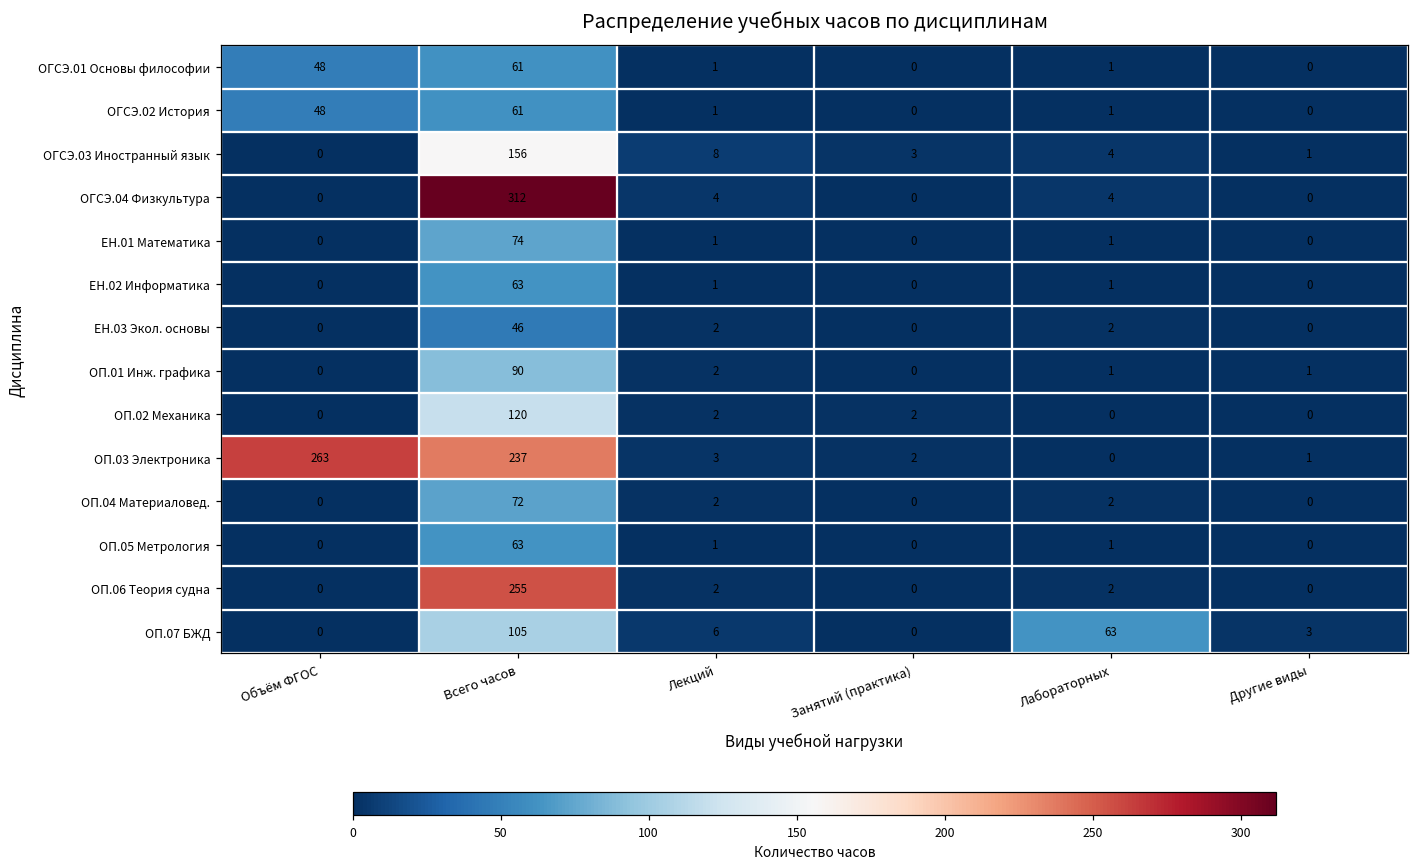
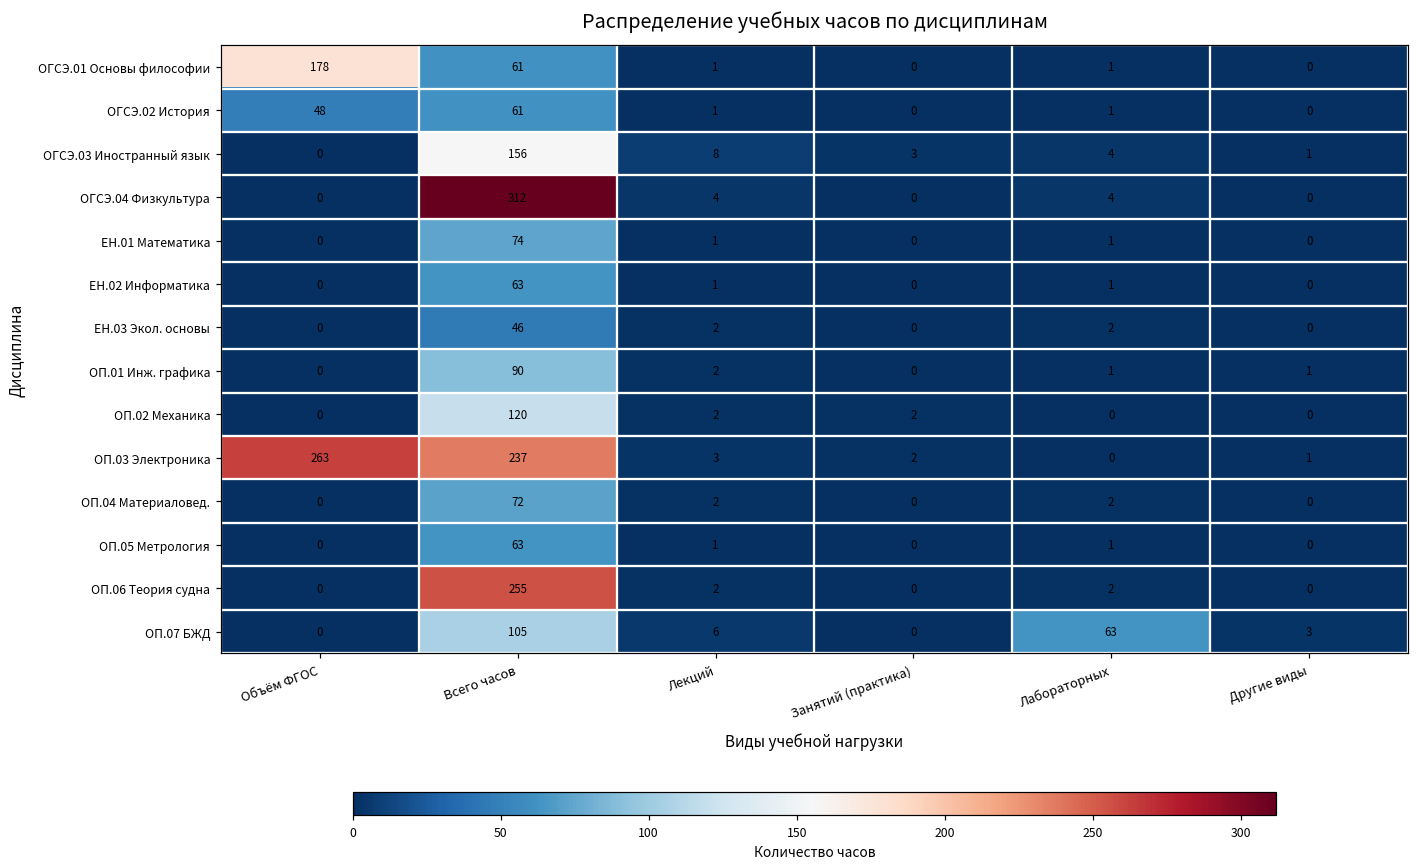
ОГСЭ.01 Основы философии, Объём ФГОС: 48 -> 178
